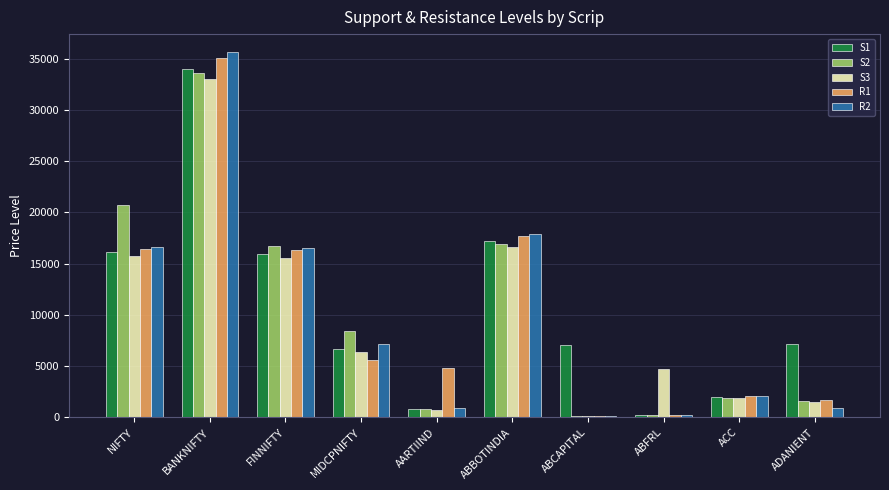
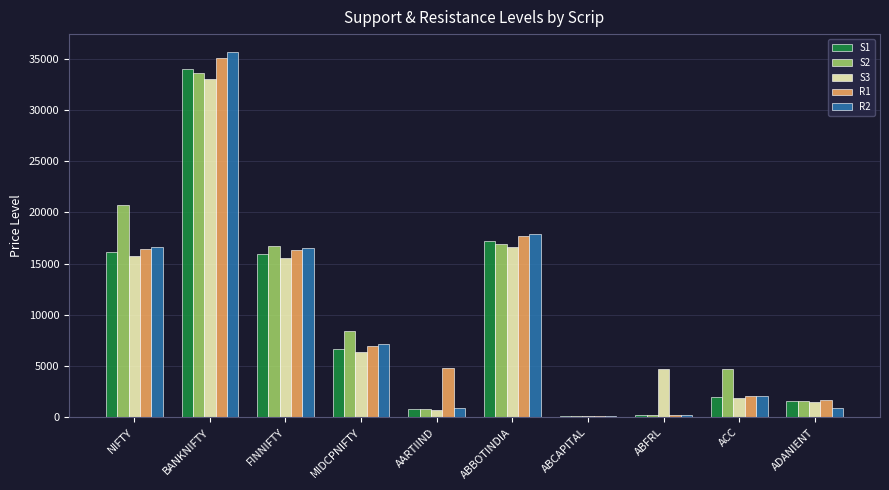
R1, MIDCPNIFTY: 5600 -> 7000
S1, ABCAPITAL: 7000 -> 100
S2, ACC: 1900 -> 4700
S1, ADANIENT: 7200 -> 1600
